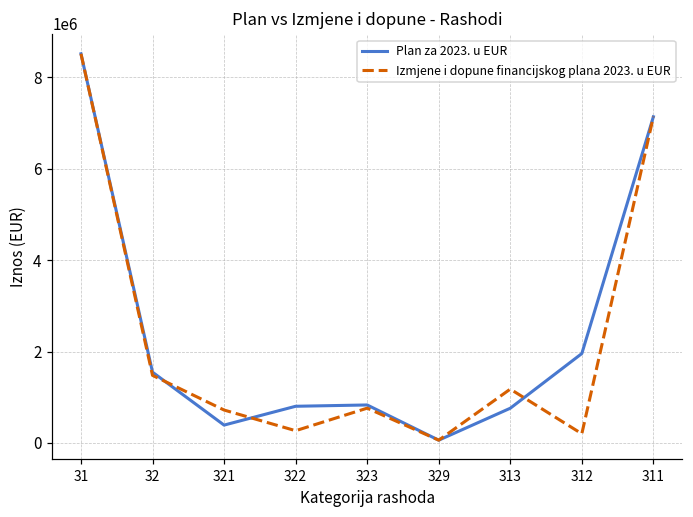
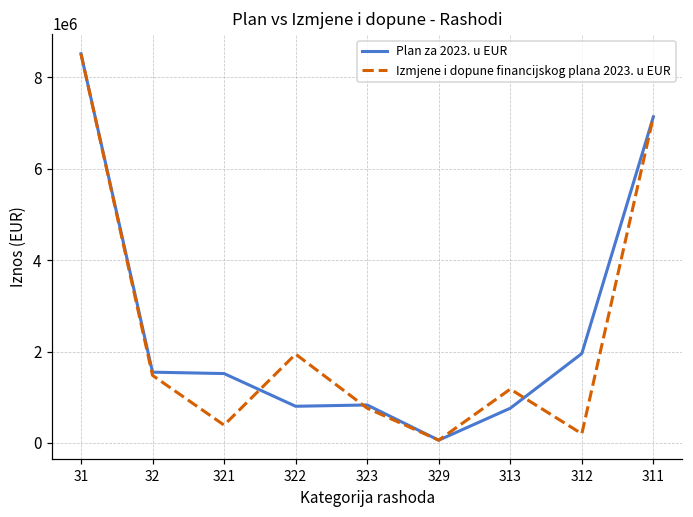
Plan za 2023. u EUR, 321: 400000 -> 1500000
Izmjene i dopune financijskog plana 2023. u EUR, 321: 700000 -> 400000
Izmjene i dopune financijskog plana 2023. u EUR, 322: 300000 -> 1900000
